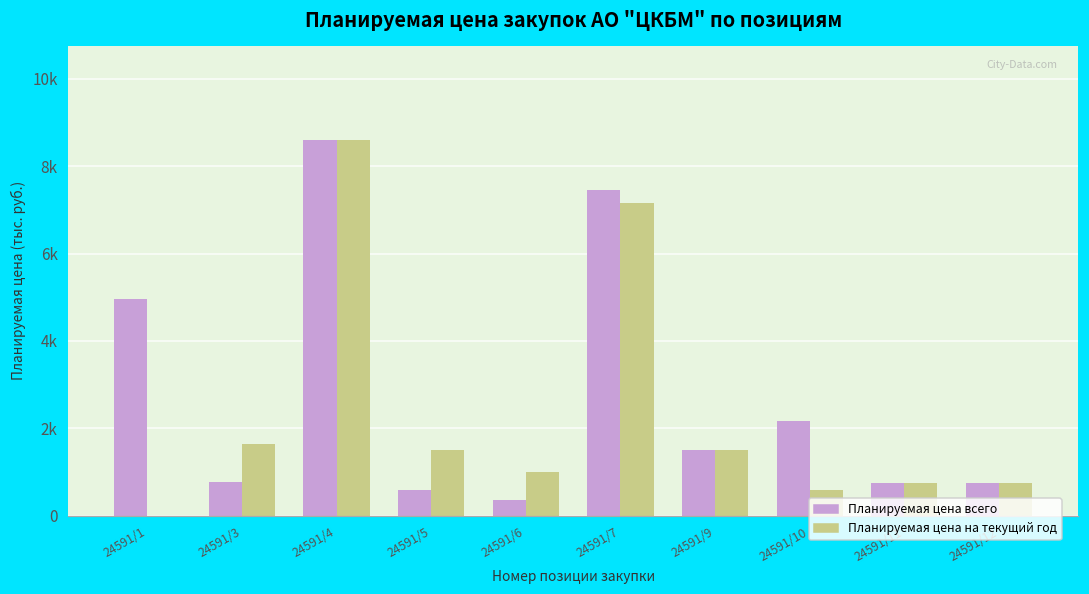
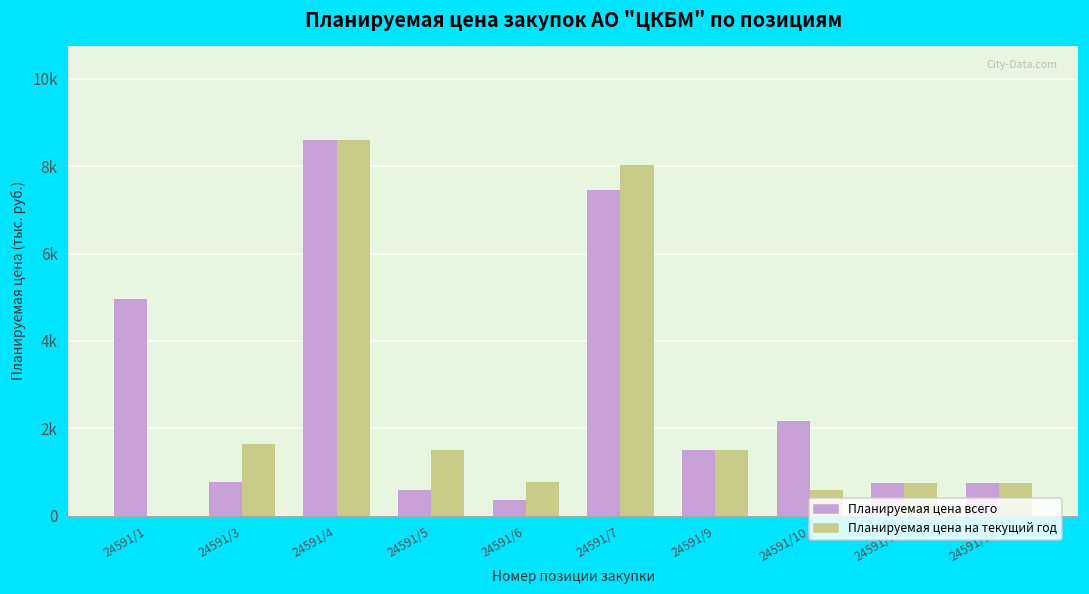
Планируемая цена на текущий год, 24591/6: 1000 -> 800
Планируемая цена на текущий год, 24591/7: 7200 -> 8000
